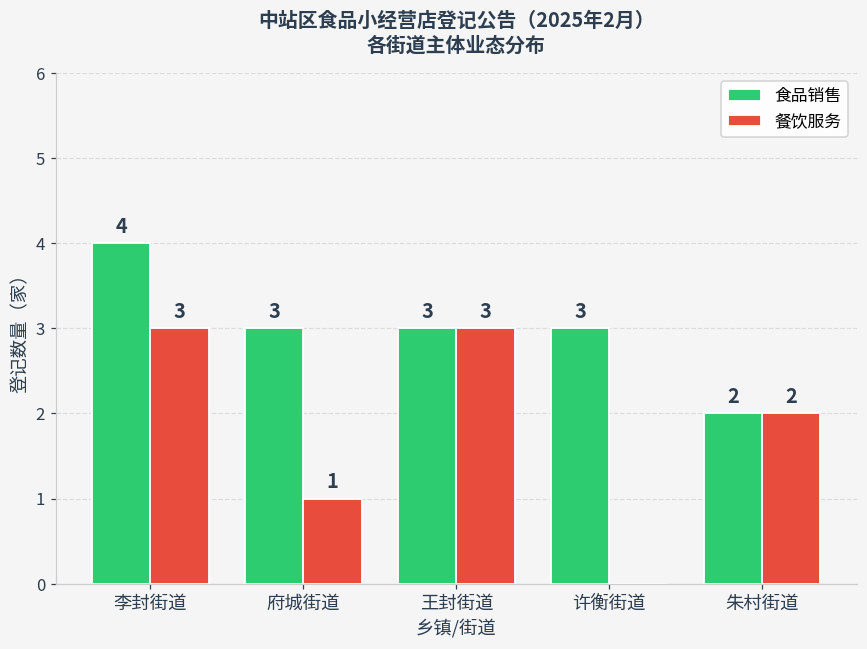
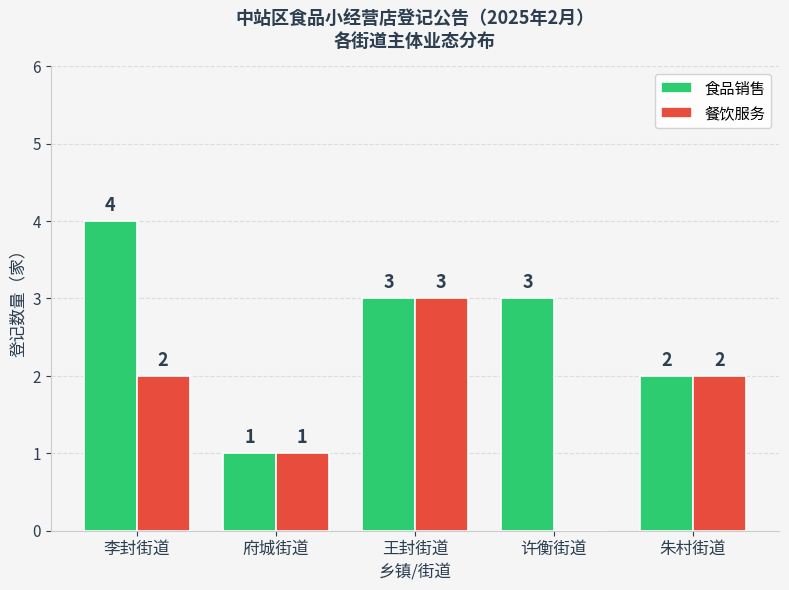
餐饮服务, 李封街道: 3 -> 2
食品销售, 府城街道: 3 -> 1
